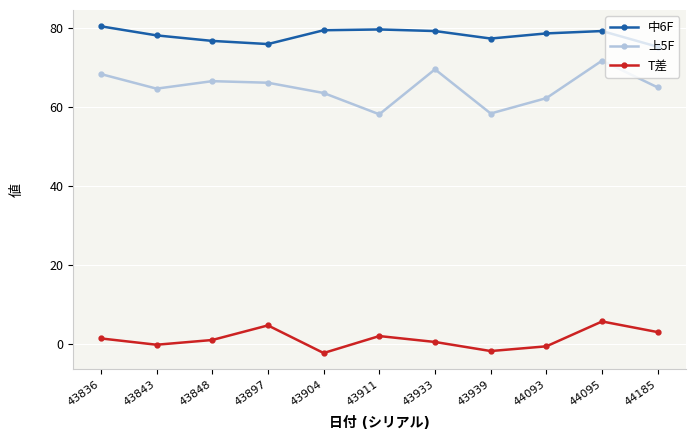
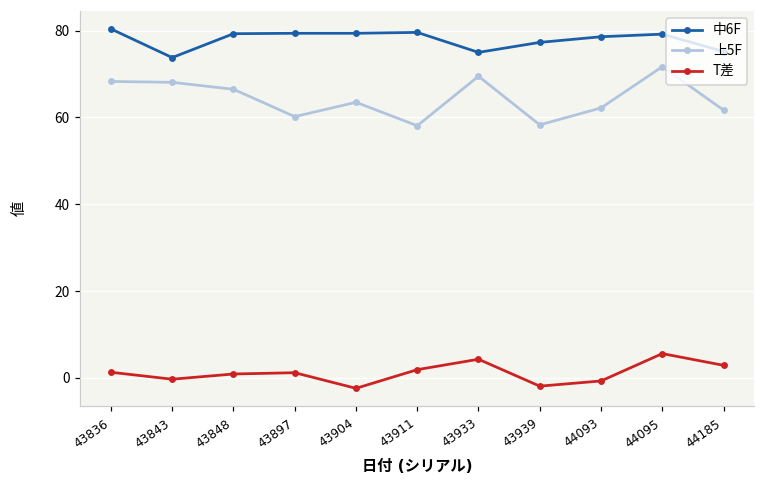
中6F, 43843: 78 -> 74
上5F, 43843: 65 -> 68
中6F, 43848: 77 -> 79
中6F, 43897: 76 -> 79
上5F, 43897: 66 -> 60
T差, 43897: 5 -> 1
中6F, 43933: 79 -> 75
T差, 43933: 0 -> 4
上5F, 44185: 65 -> 62
